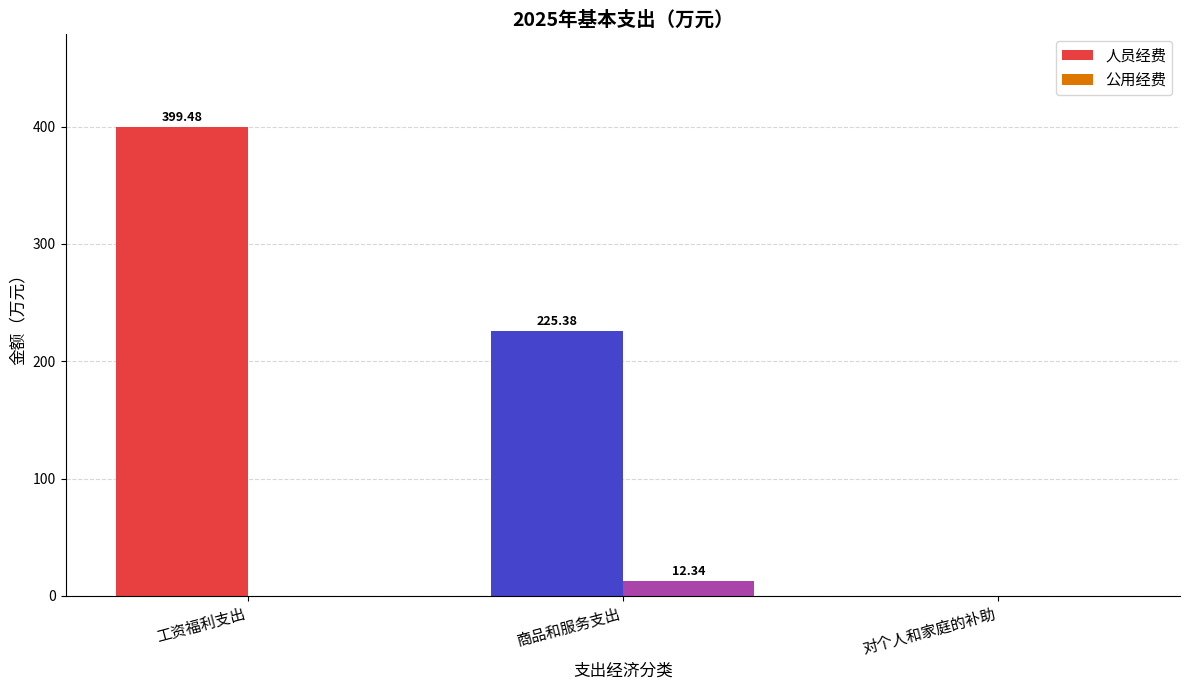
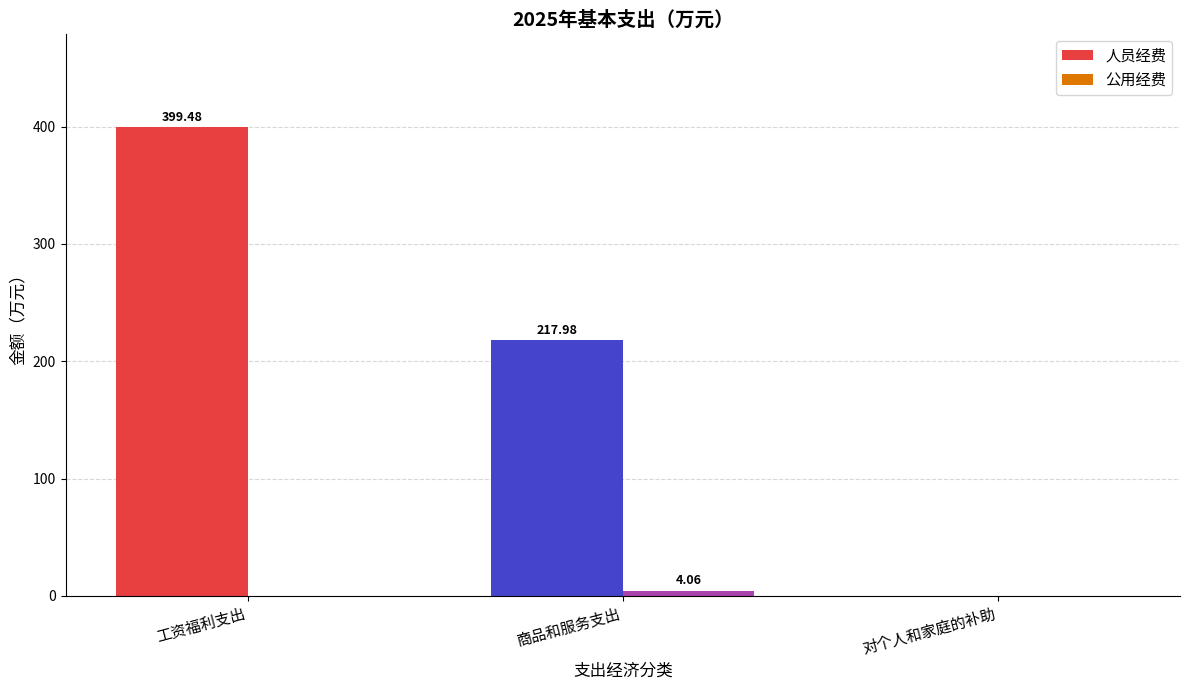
人员经费, 商品和服务支出: 225.38 -> 217.98
公用经费, 商品和服务支出: 12.34 -> 4.06
